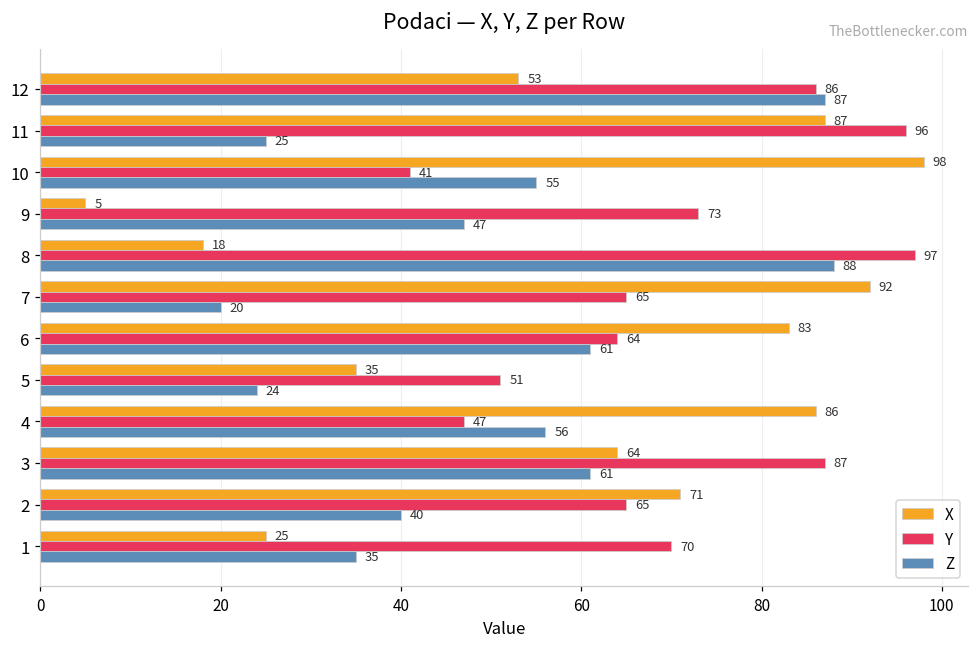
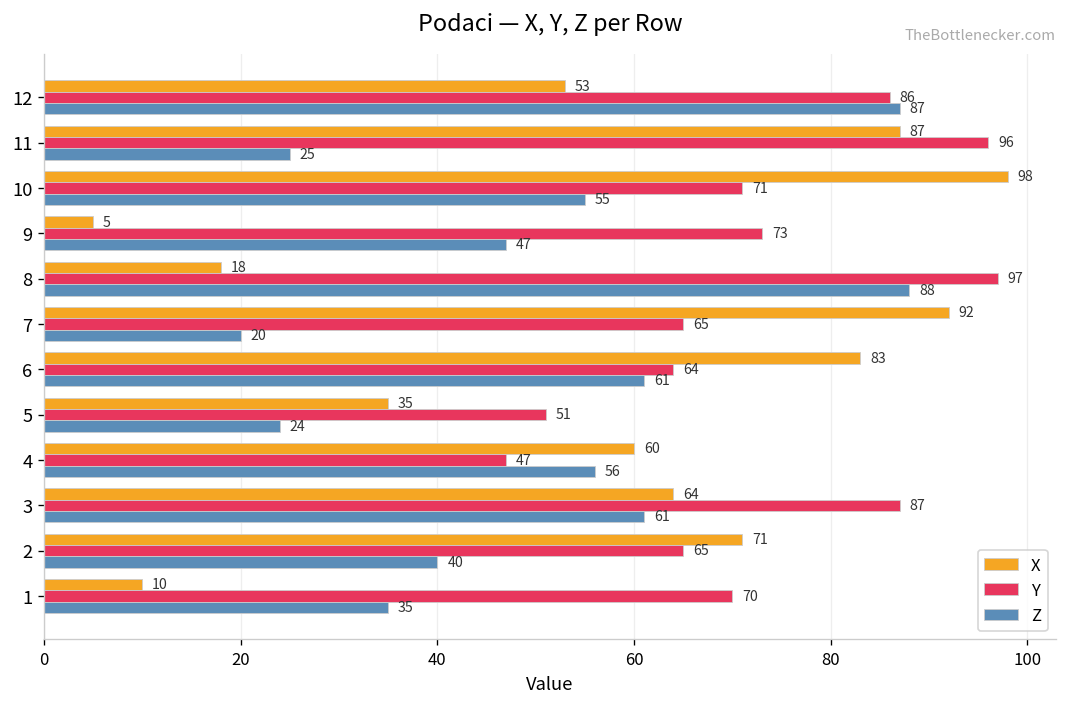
Y, 10: 41 -> 71
X, 4: 86 -> 60
X, 1: 25 -> 10
